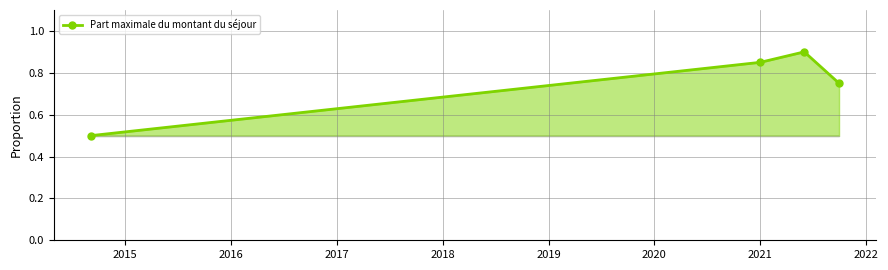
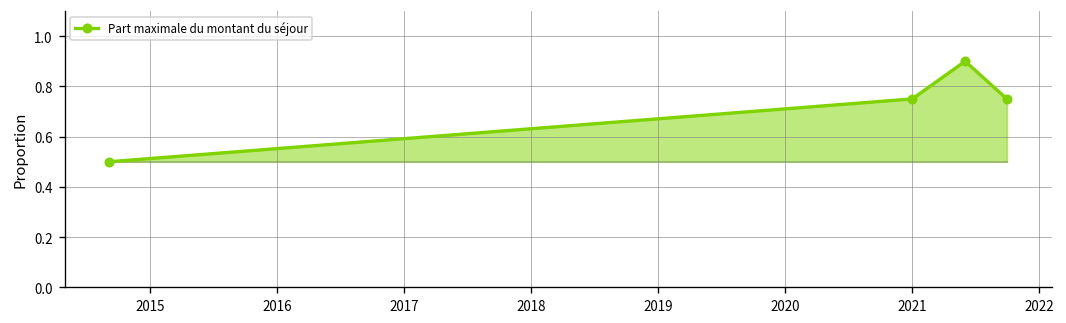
Part maximale du montant du séjour, 2021: 0.85 -> 0.75
